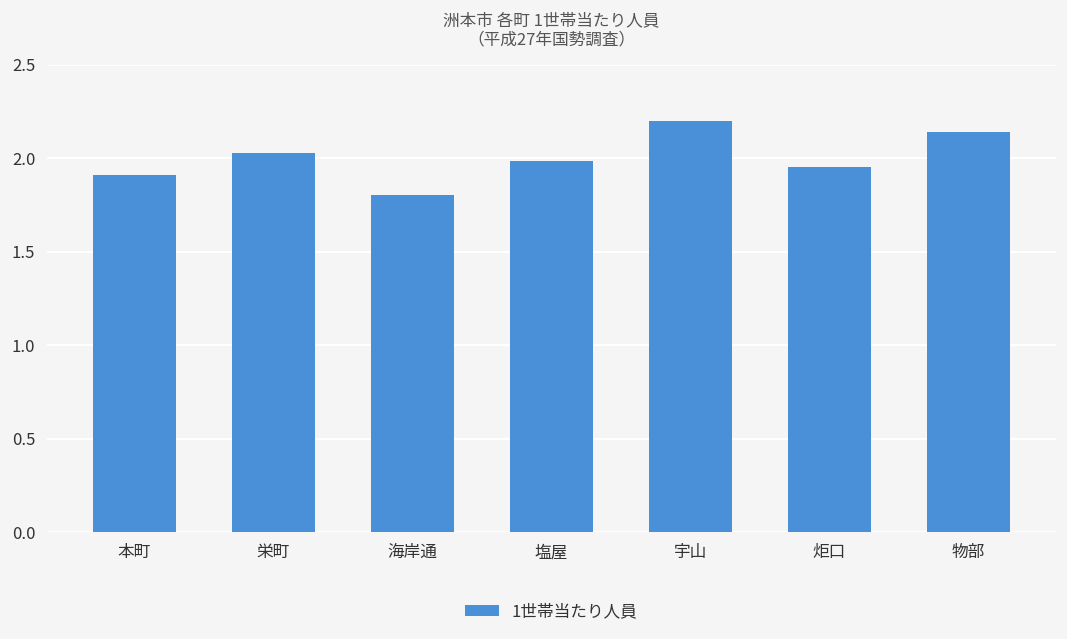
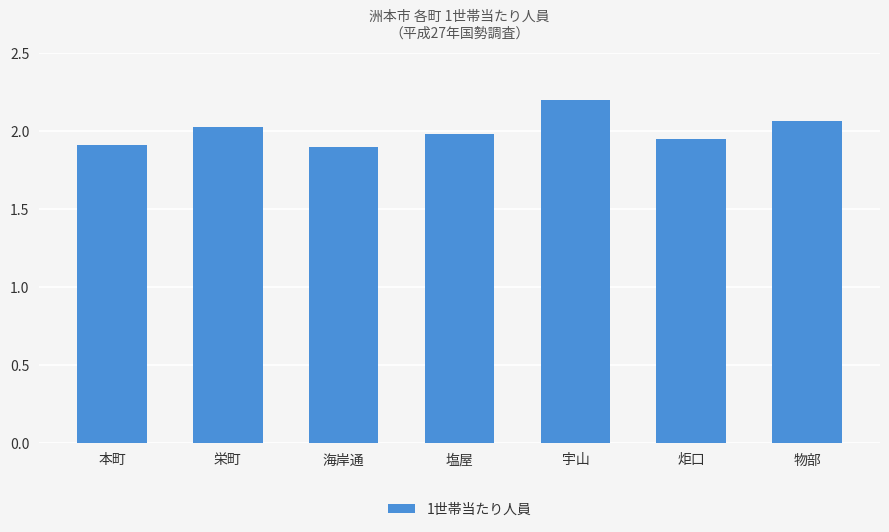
海岸通: 1.80 -> 1.90
物部: 2.14 -> 2.07
